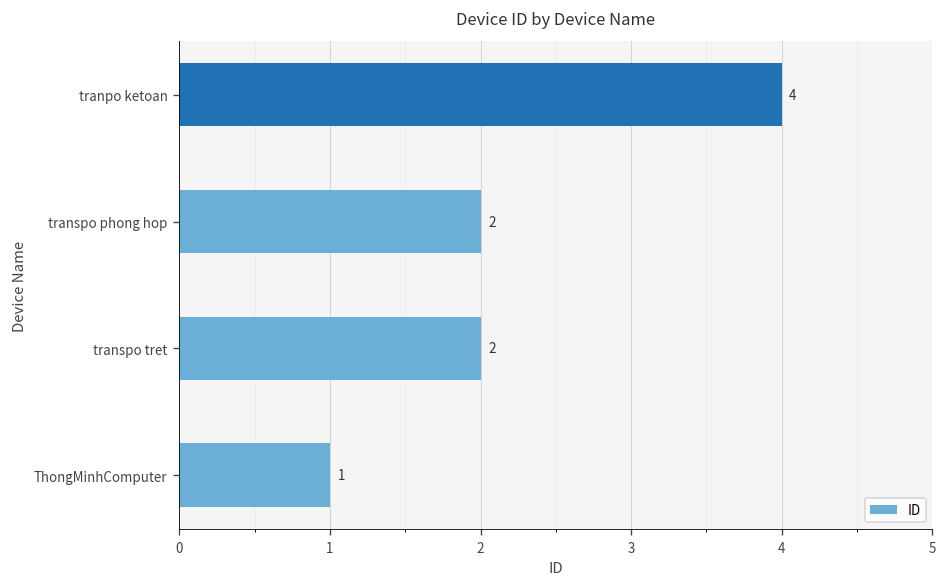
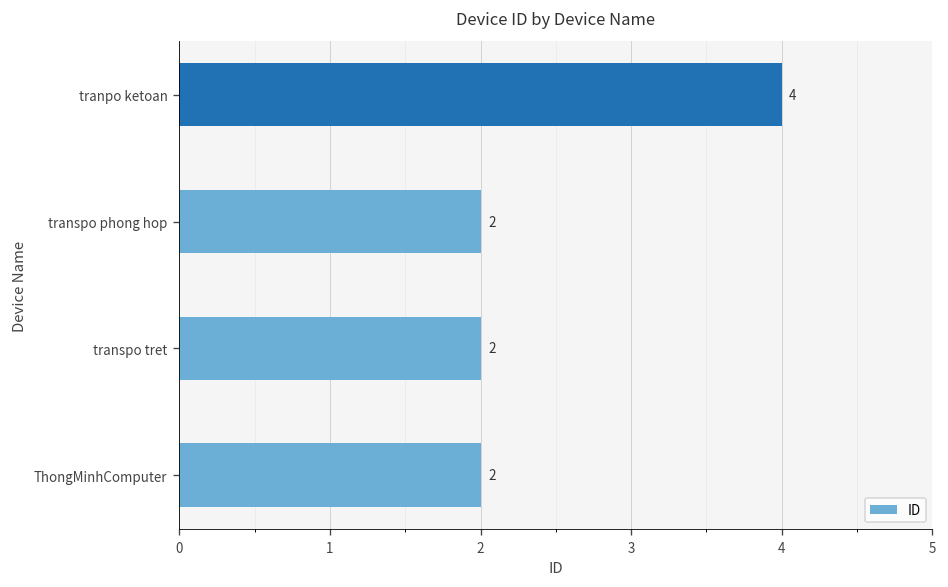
ThongMinhComputer: 1 -> 2
